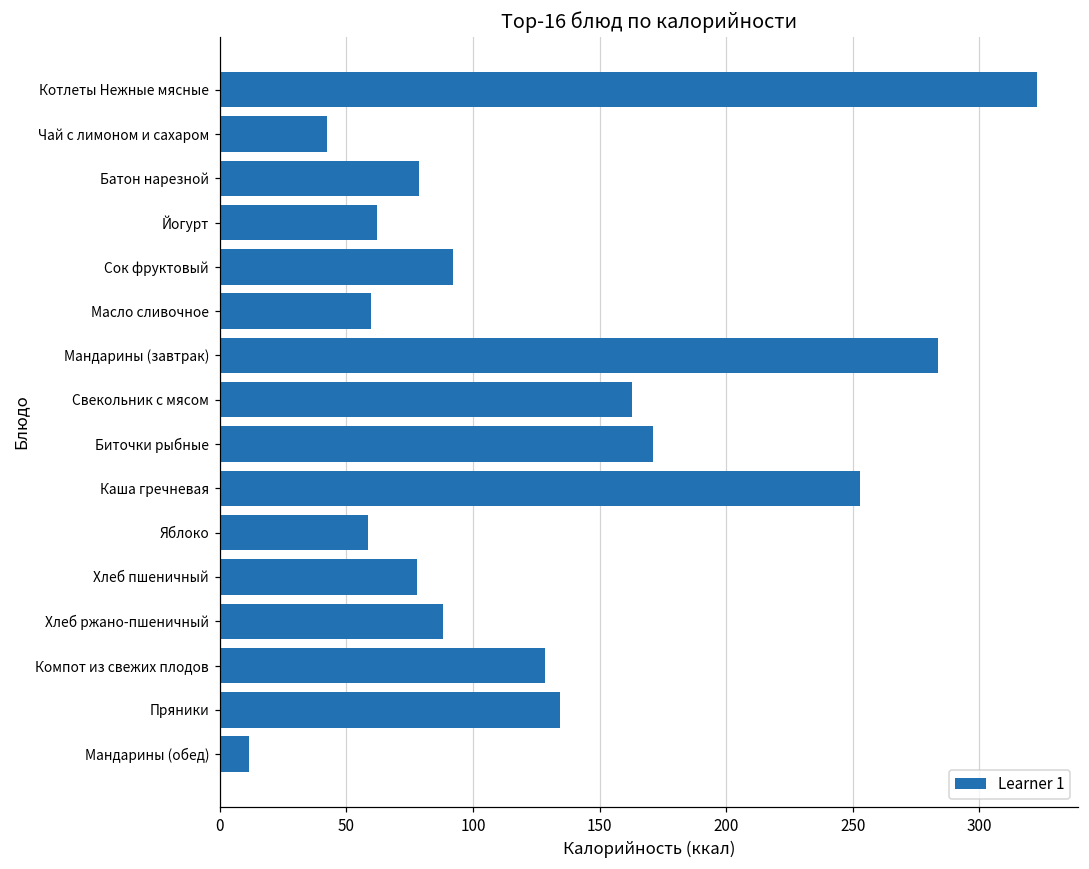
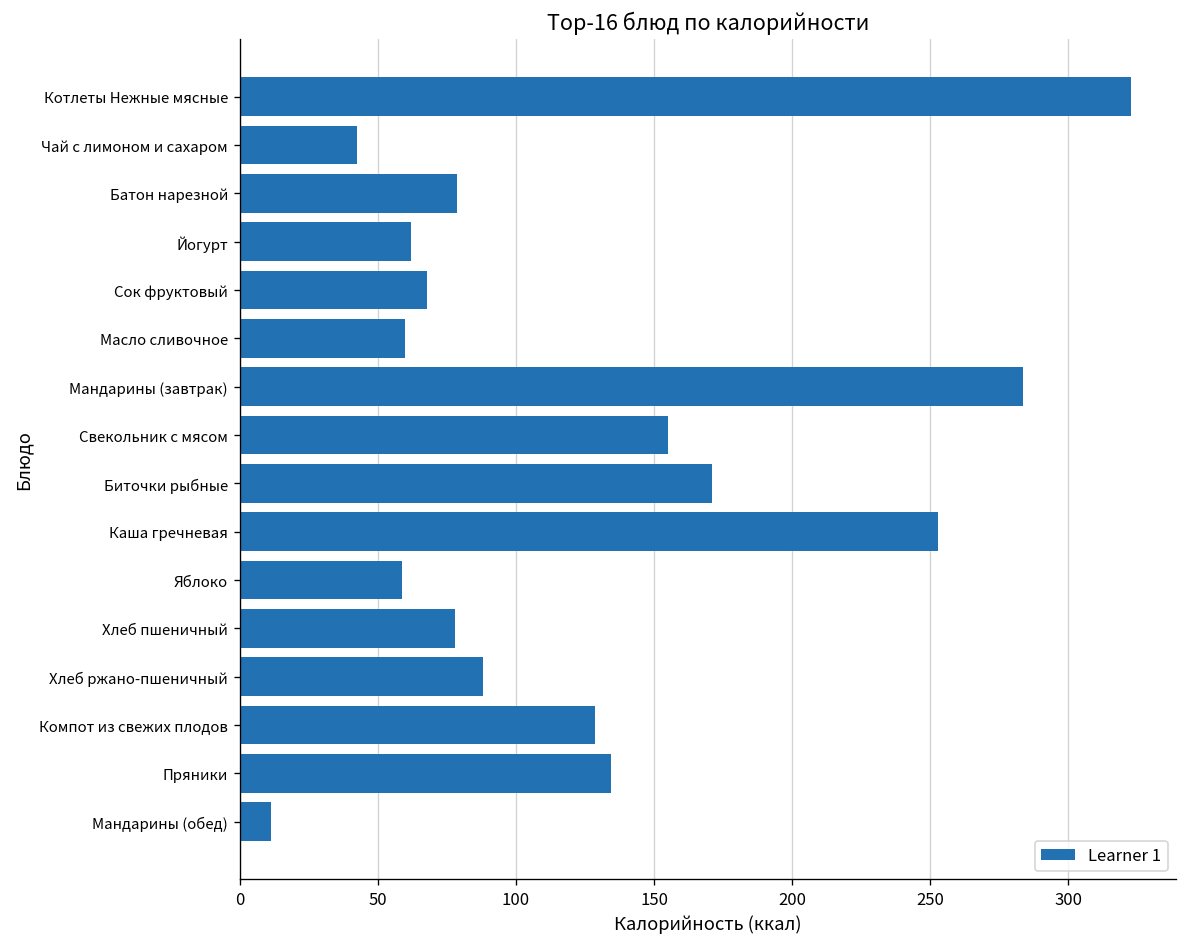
Сок фруктовый: 92 -> 68
Свекольник с мясом: 163 -> 155
